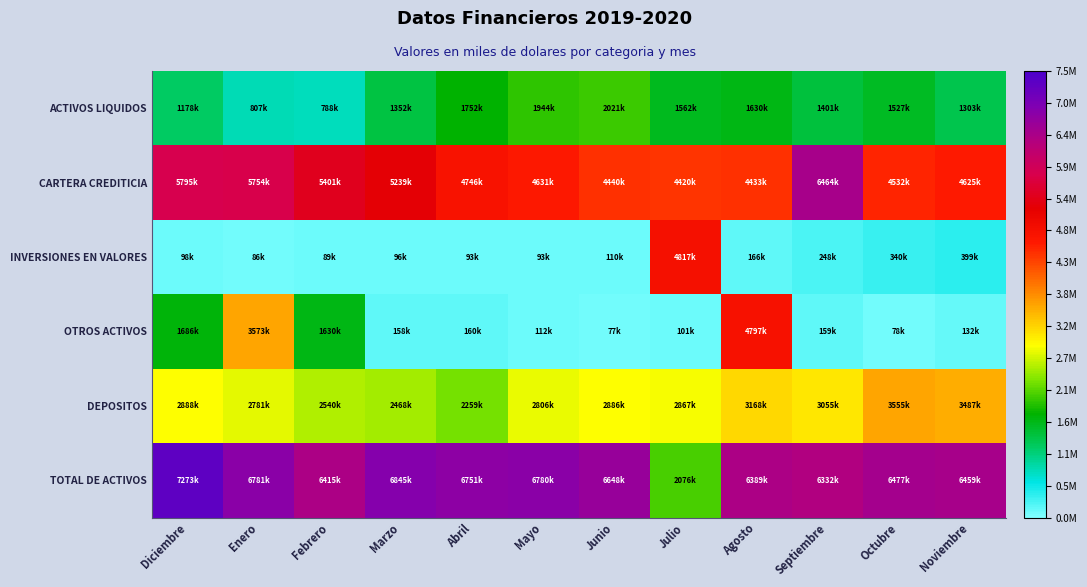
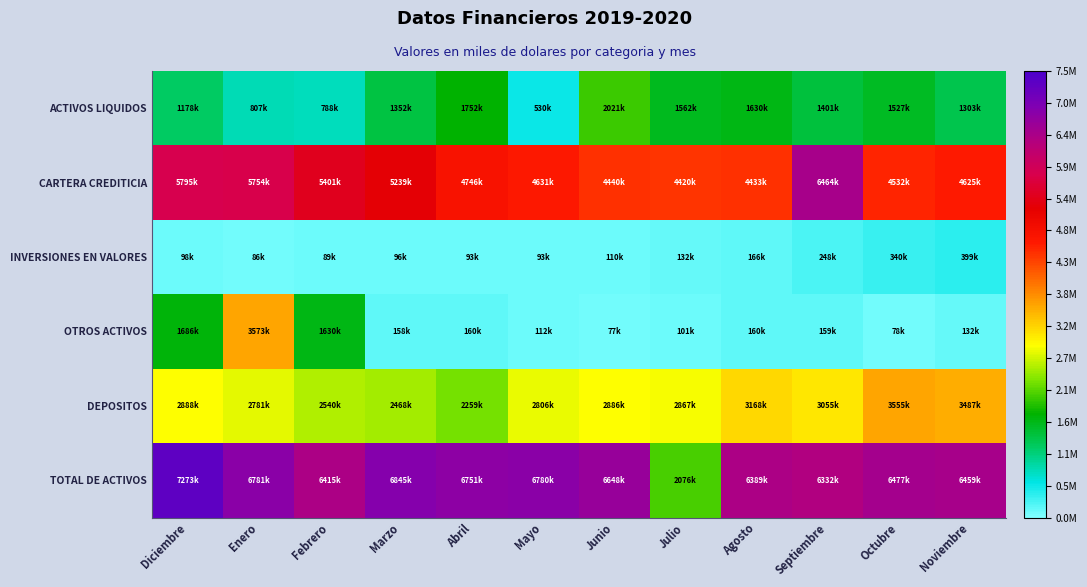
ACTIVOS LIQUIDOS, Mayo: 1944k -> 530k
INVERSIONES EN VALORES, Julio: 4817k -> 132k
OTROS ACTIVOS, Agosto: 4797k -> 160k
